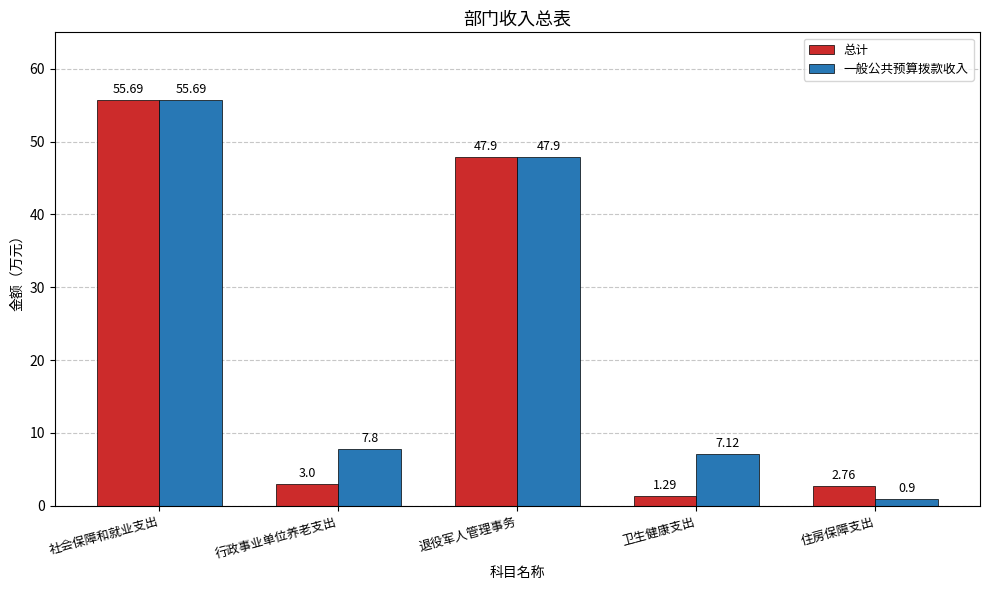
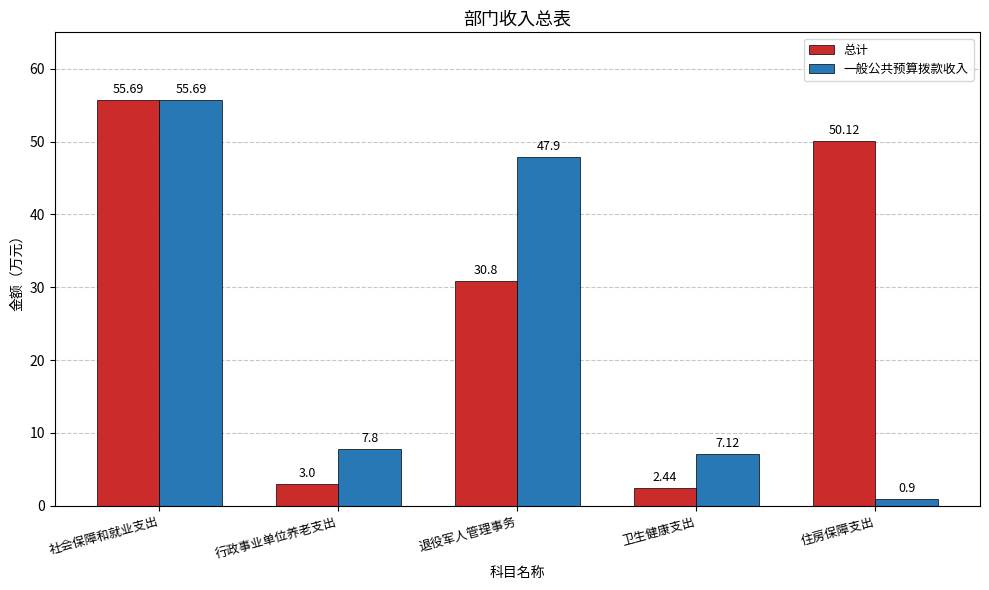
总计, 退役军人管理事务: 47.9 -> 30.8
总计, 卫生健康支出: 1.29 -> 2.44
总计, 住房保障支出: 2.76 -> 50.12
